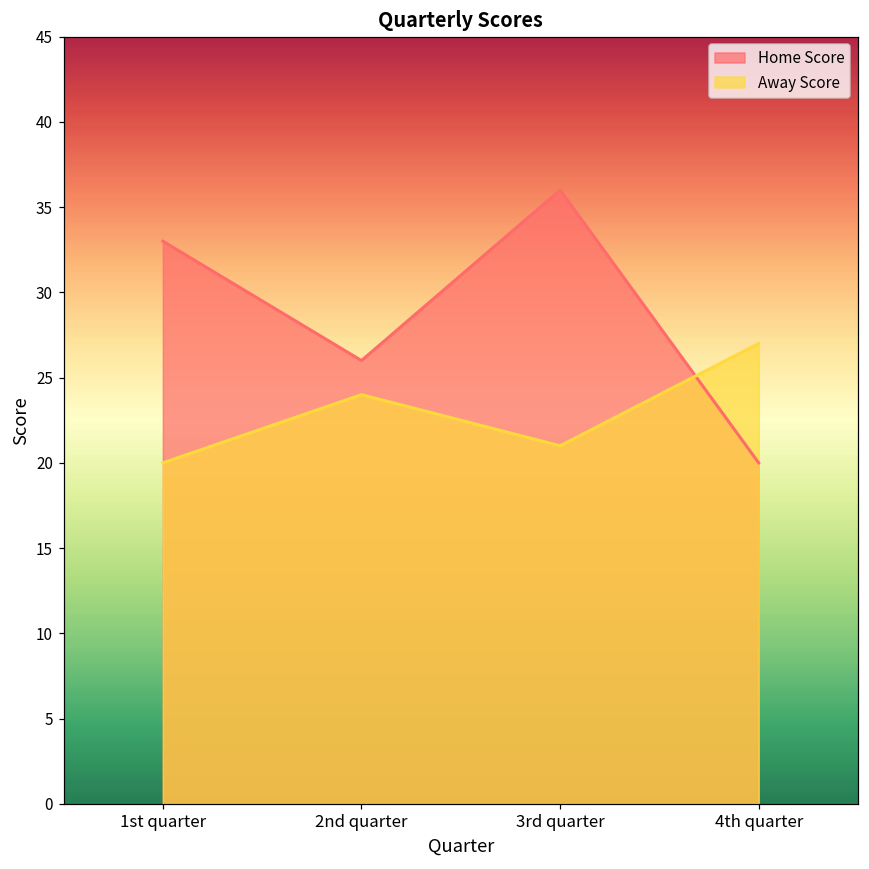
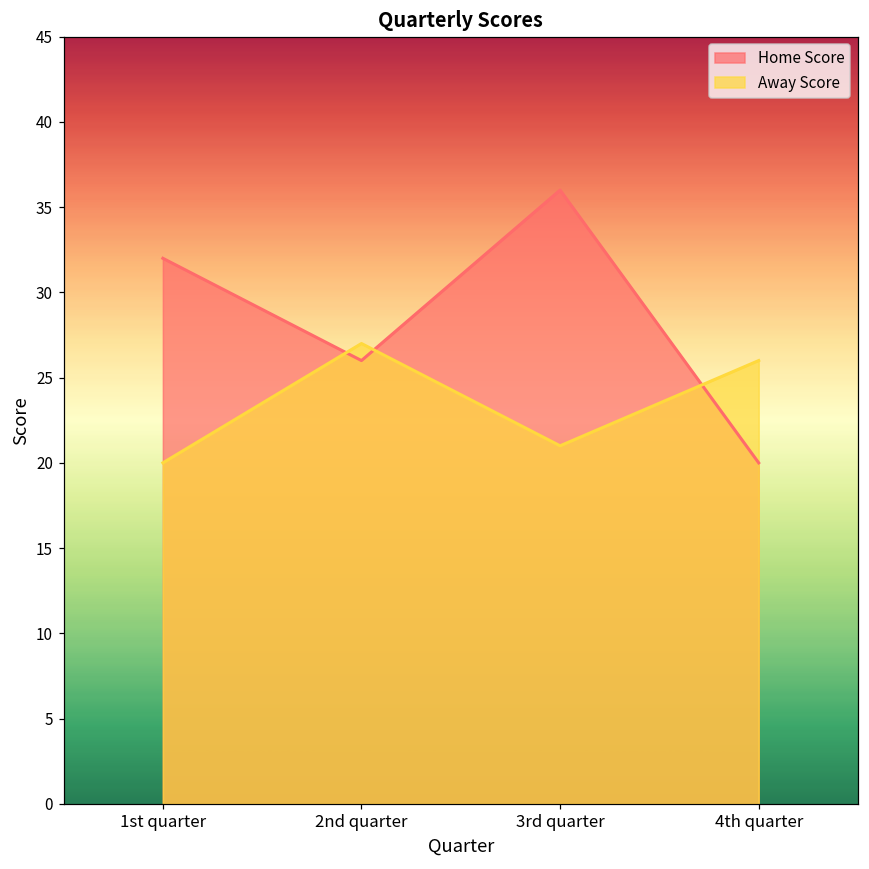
Home Score, 1st quarter: 33 -> 32
Away Score, 2nd quarter: 24 -> 27
Away Score, 4th quarter: 27 -> 26
